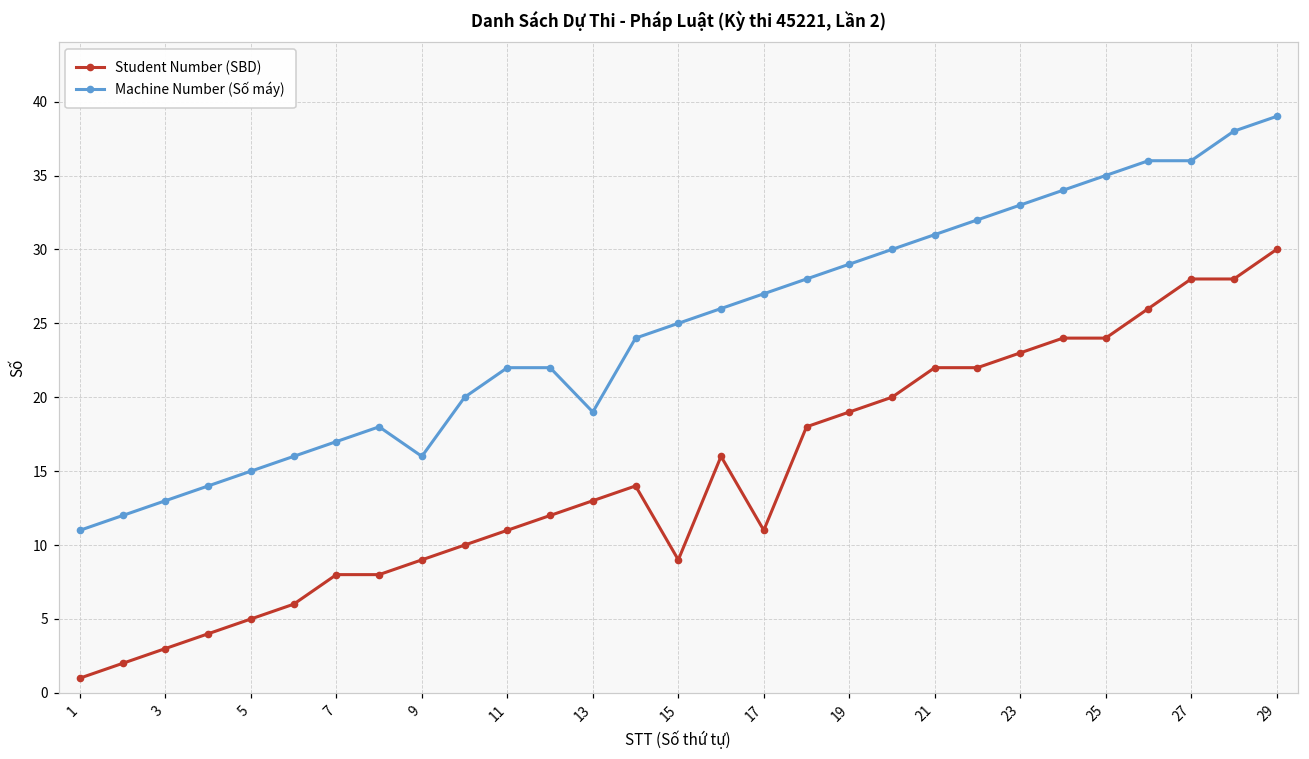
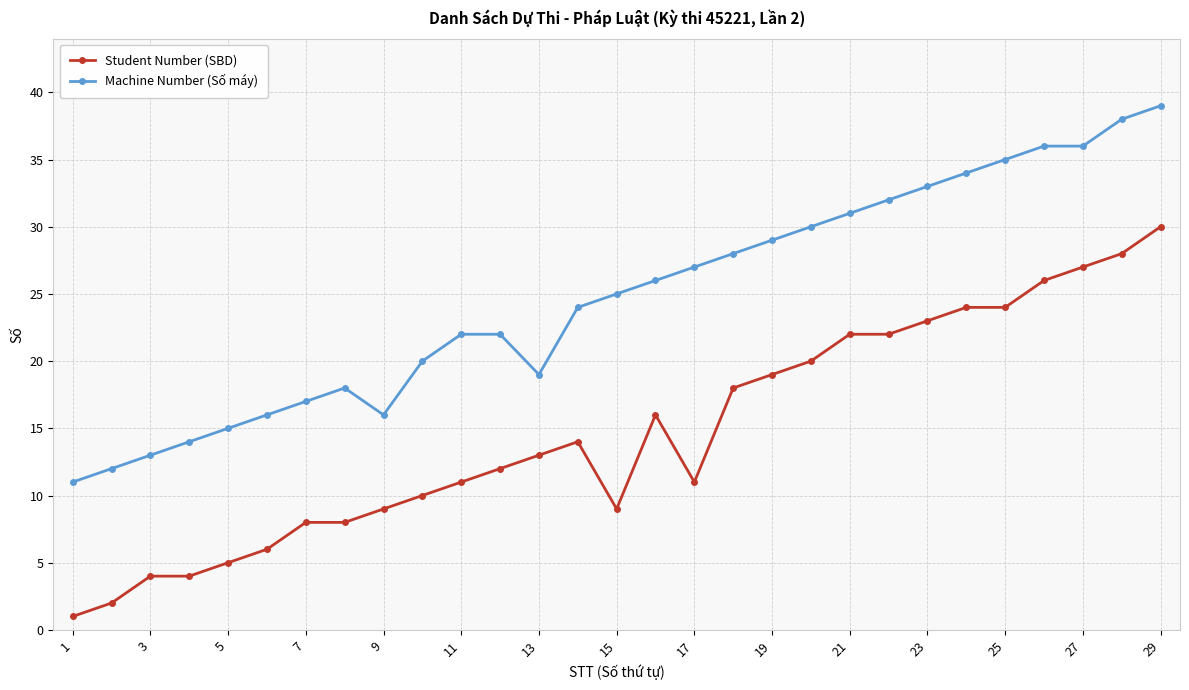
Student Number (SBD), 3: 3 -> 4
Student Number (SBD), 27: 28 -> 27
